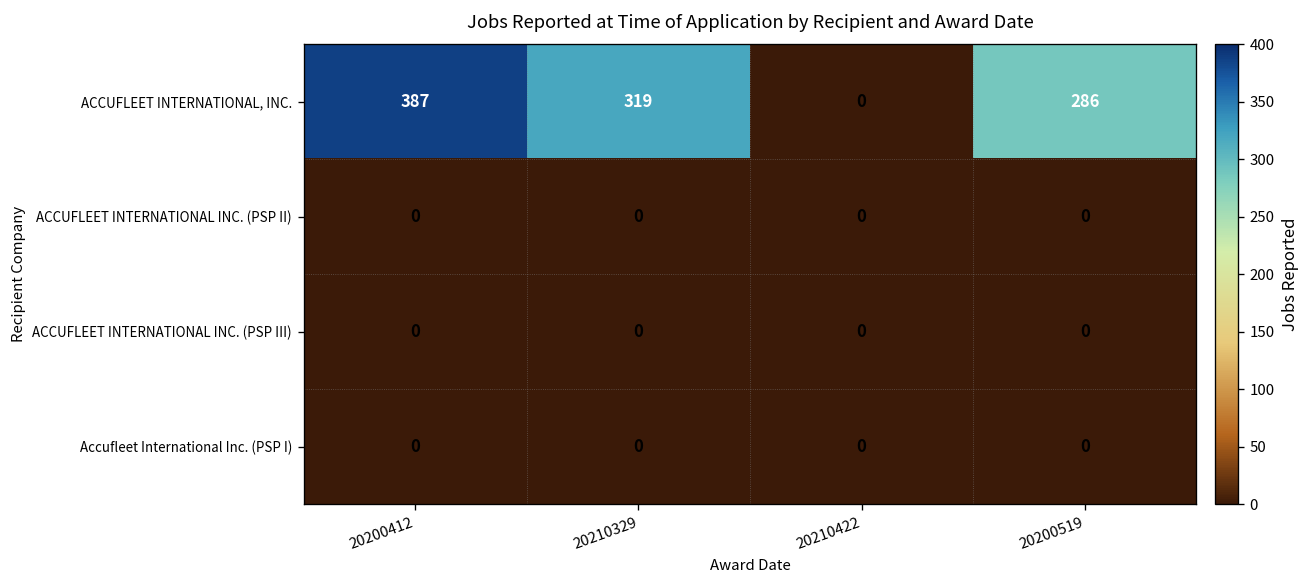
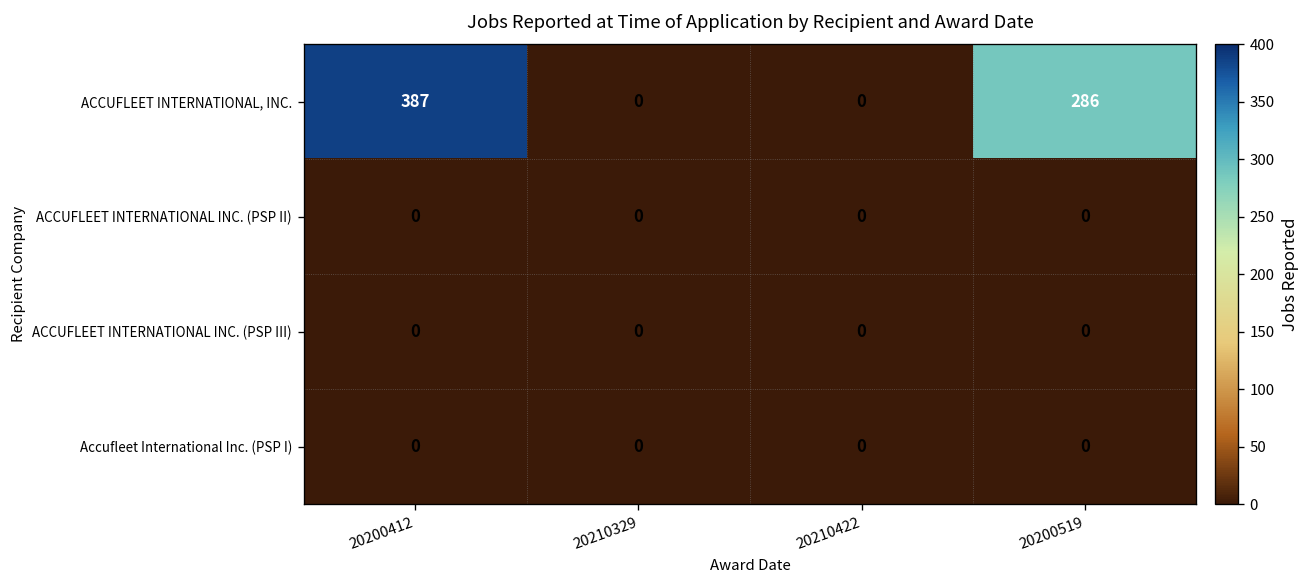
ACCUFLEET INTERNATIONAL, INC., 20210329: 319 -> 0
